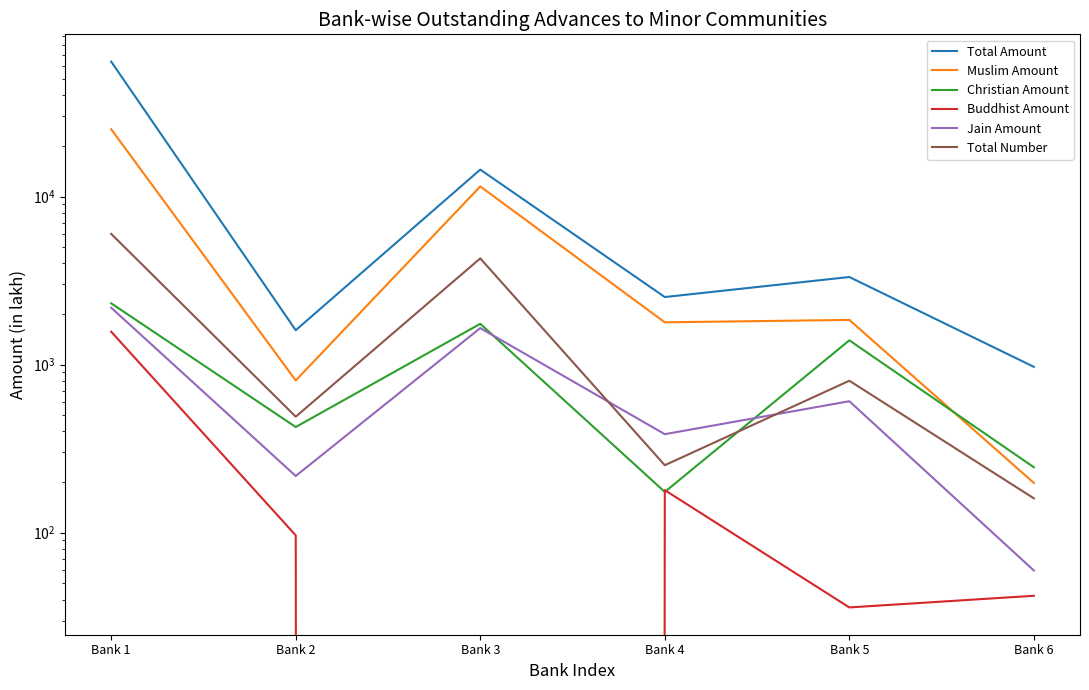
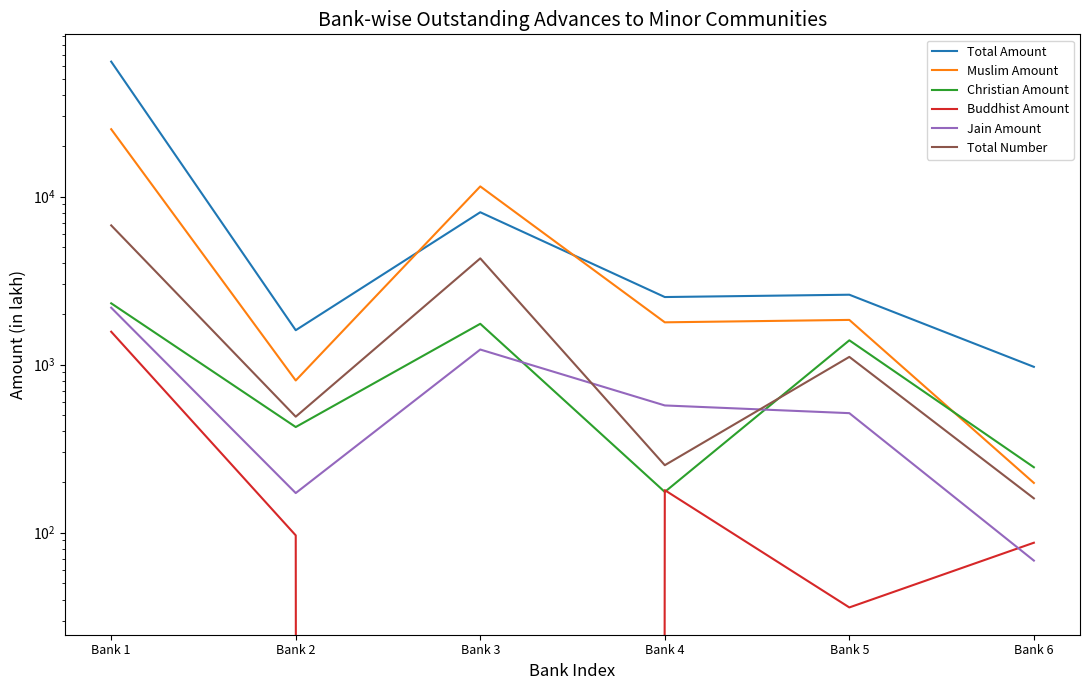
Total Number, Bank 1: 6000 -> 6700
Jain Amount, Bank 2: 220 -> 170
Total Amount, Bank 3: 14000 -> 8000
Jain Amount, Bank 3: 1700 -> 1200
Jain Amount, Bank 4: 390 -> 570
Total Amount, Bank 5: 3300 -> 2600
Jain Amount, Bank 5: 610 -> 510
Total Number, Bank 5: 800 -> 1100
Buddhist Amount, Bank 6: 42 -> 90
Jain Amount, Bank 6: 60 -> 68
